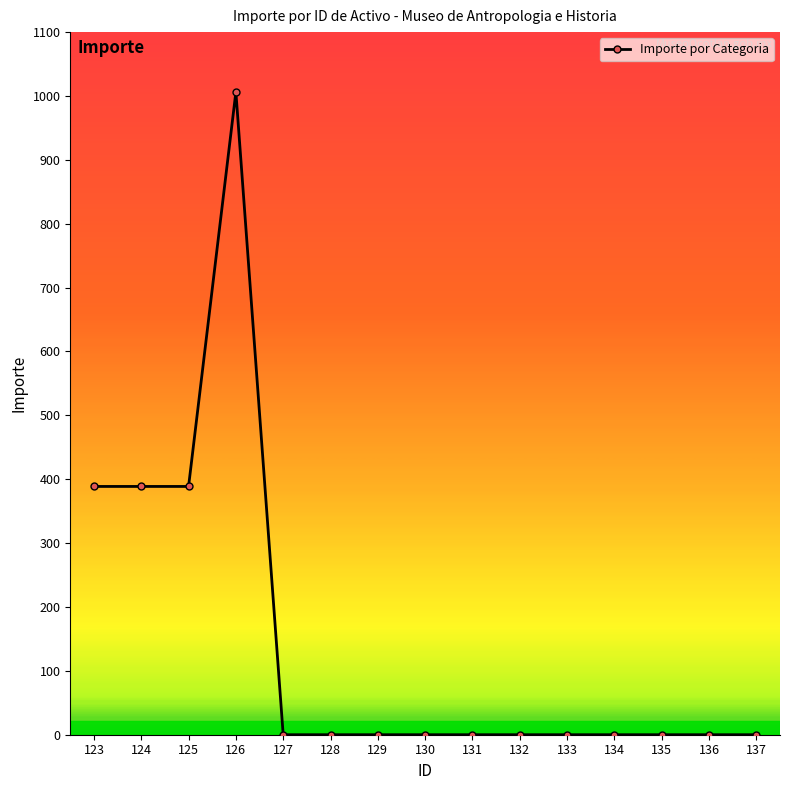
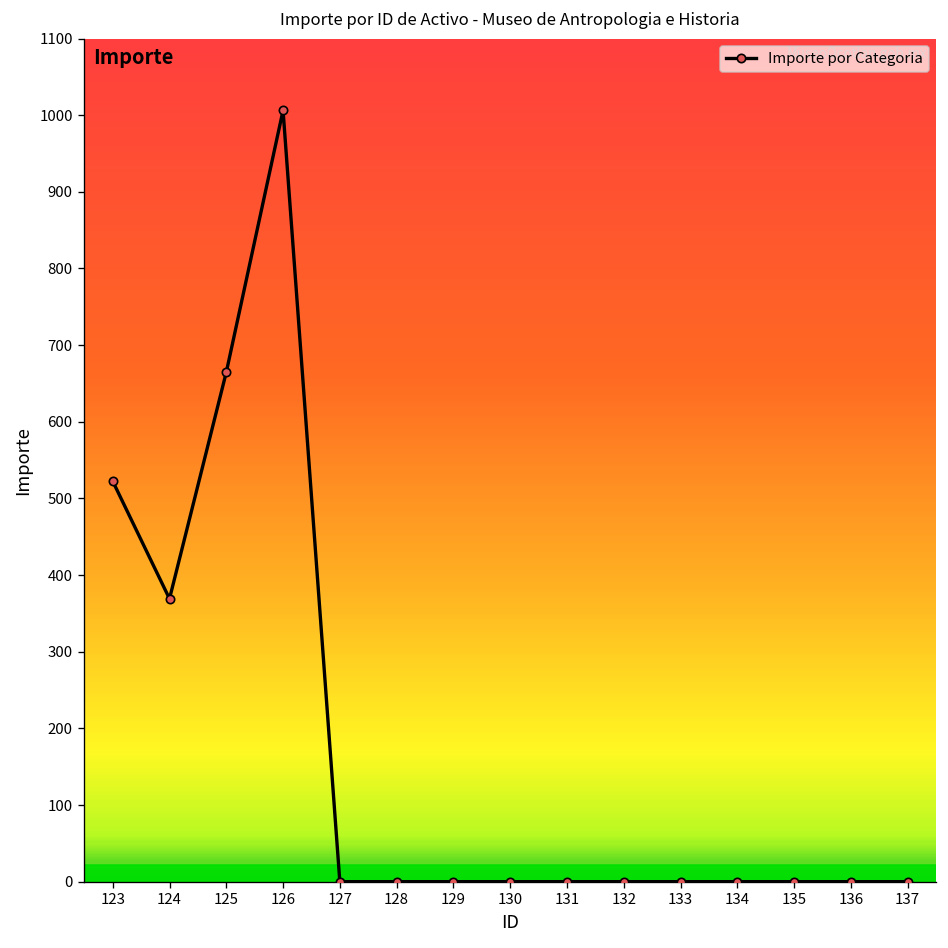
123: 390 -> 520
124: 390 -> 370
125: 390 -> 660
